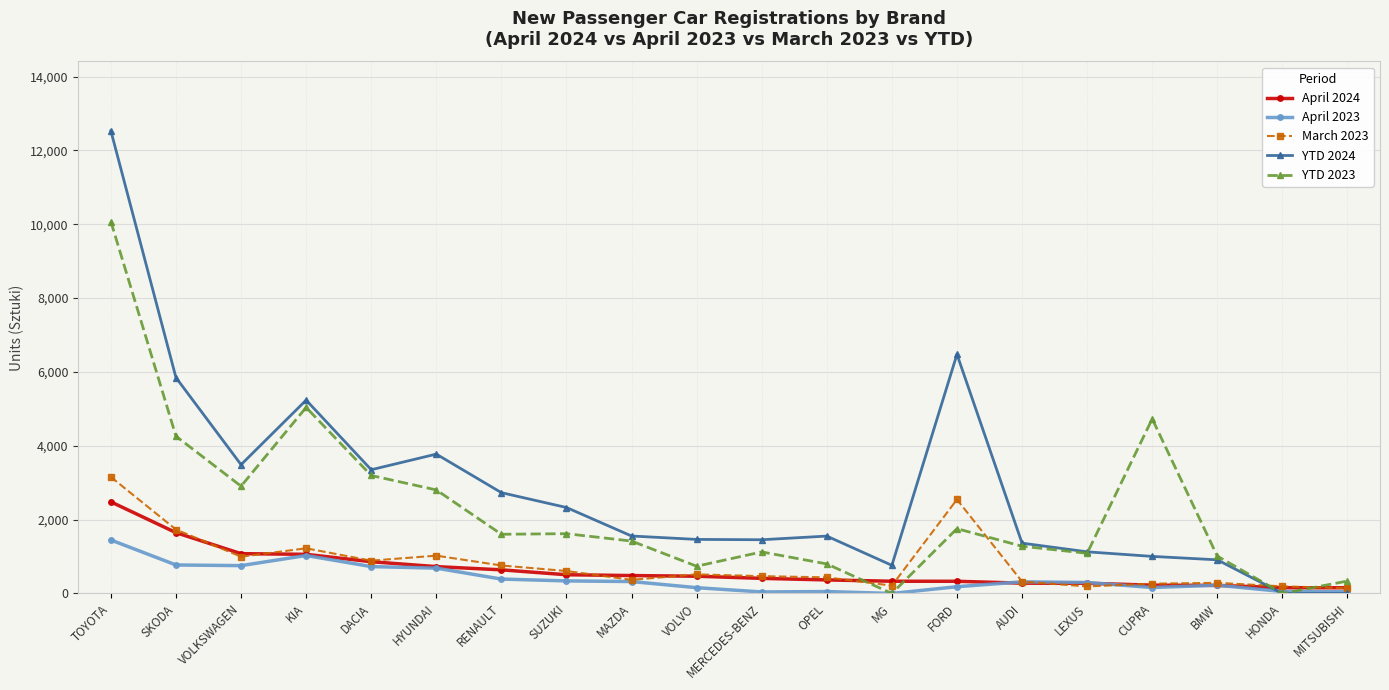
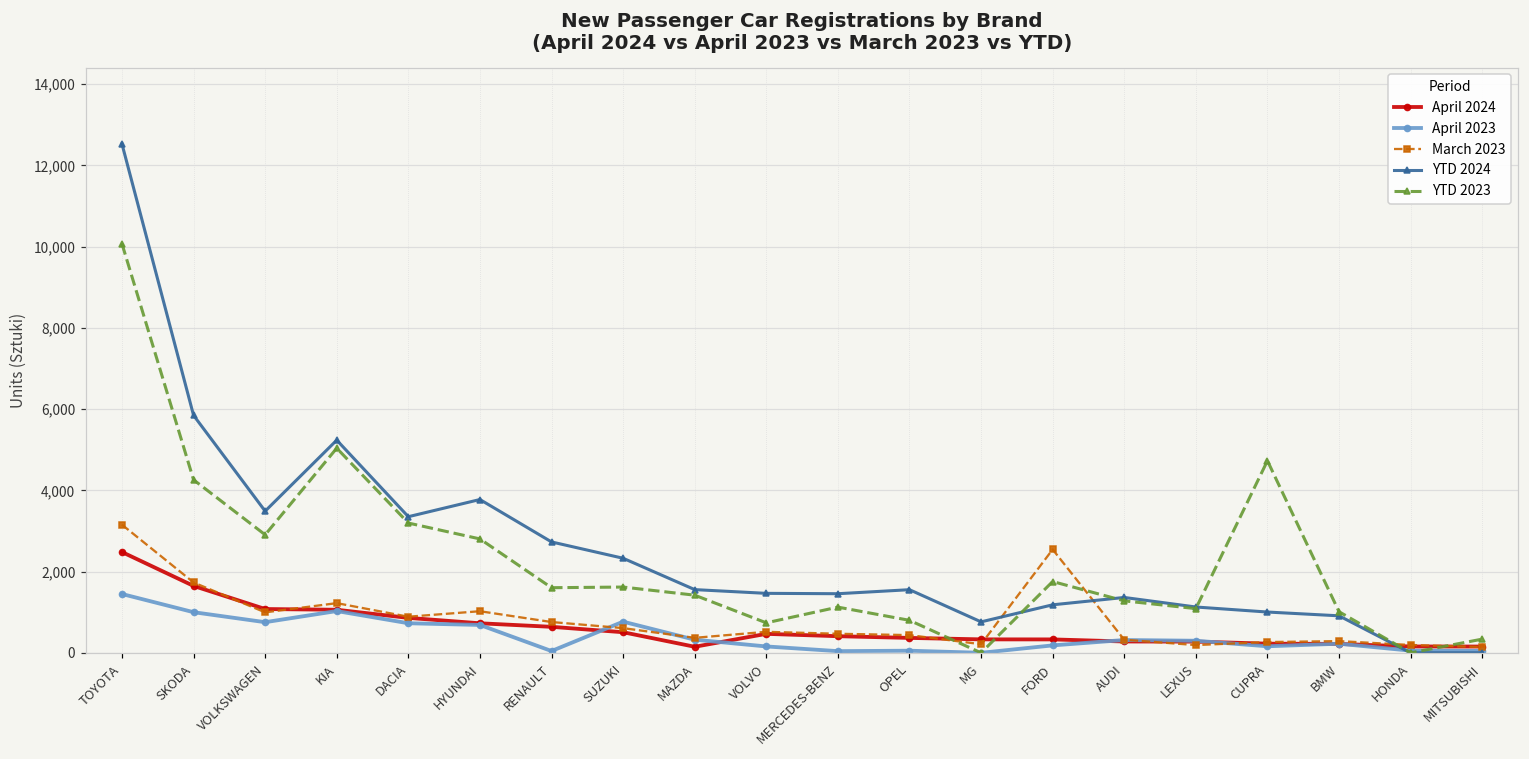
April 2023, SKODA: 800 -> 1,000
April 2023, RENAULT: 400 -> 0
April 2023, SUZUKI: 300 -> 800
April 2024, MAZDA: 500 -> 100
YTD 2024, FORD: 6,500 -> 1,200
